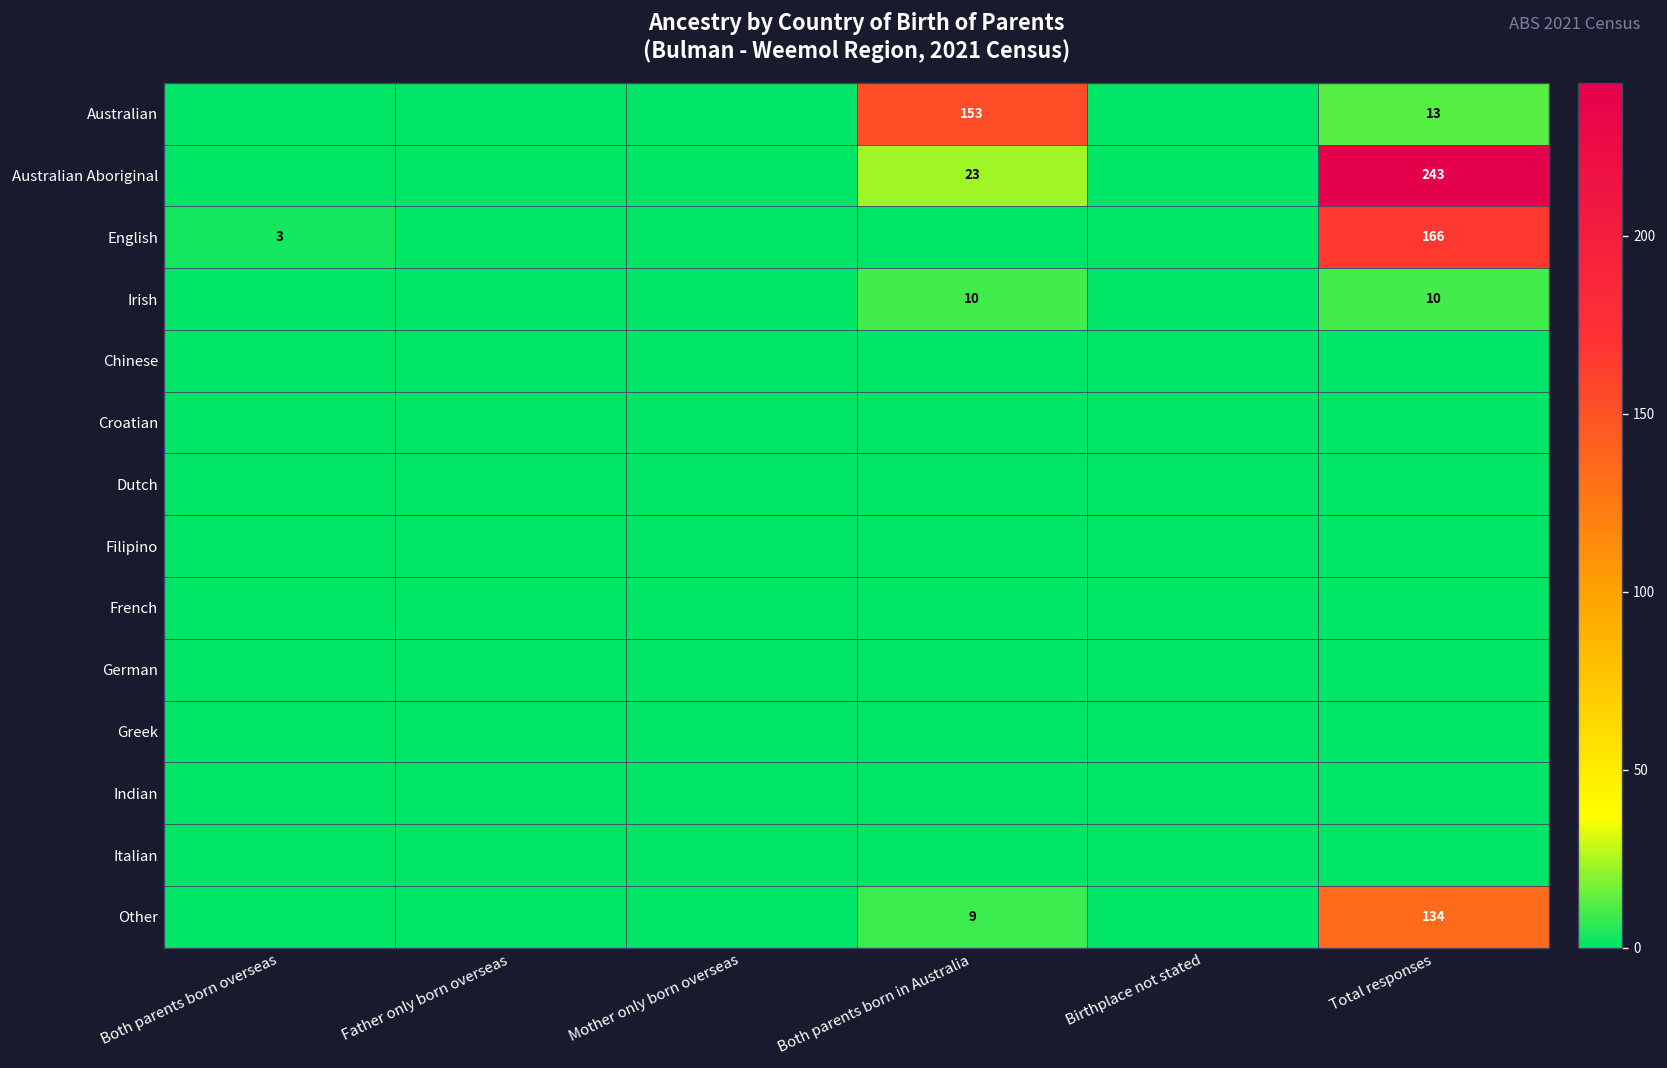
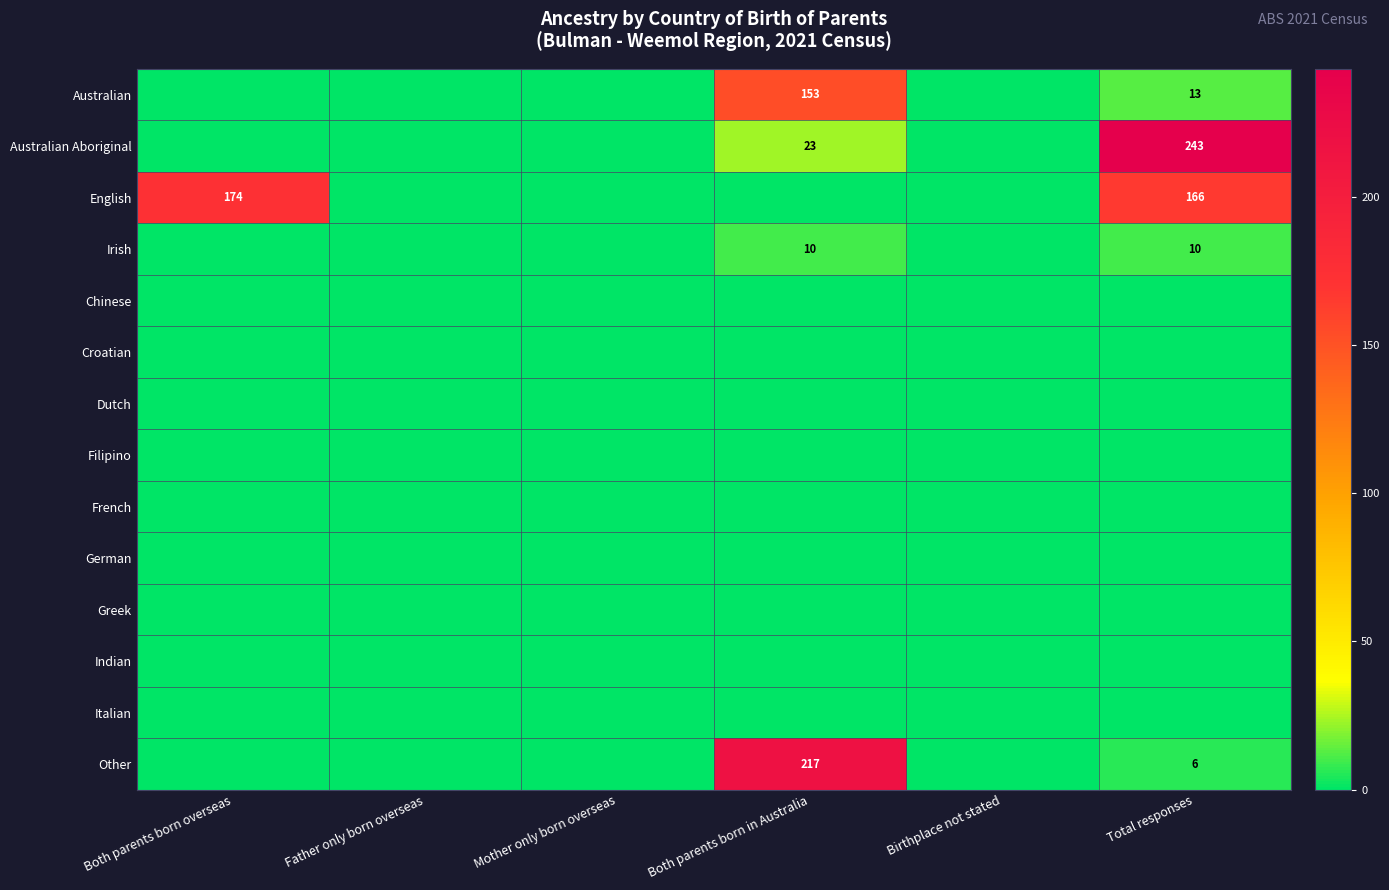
English, Both parents born overseas: 3 -> 174
Other, Both parents born in Australia: 9 -> 217
Other, Total responses: 134 -> 6
